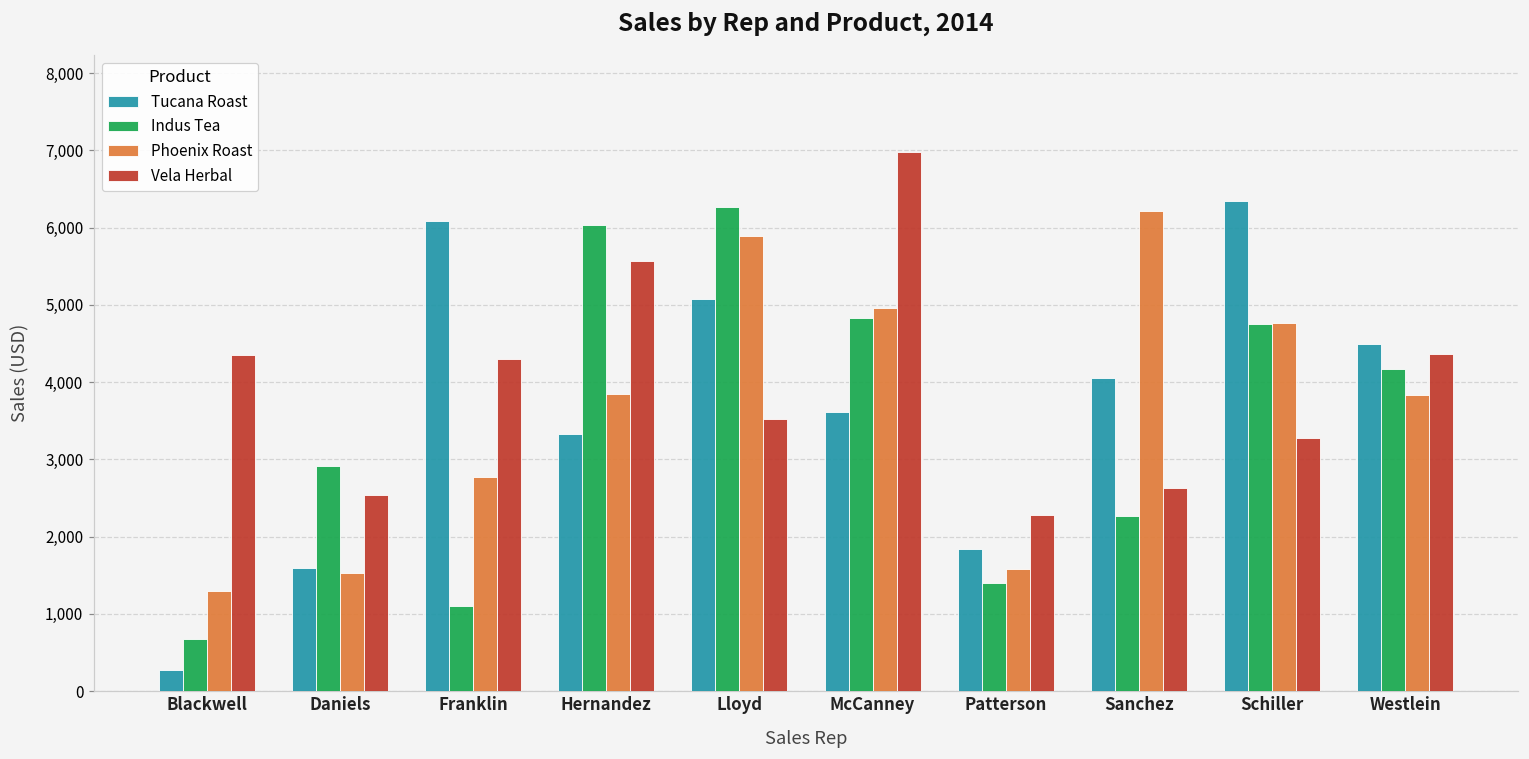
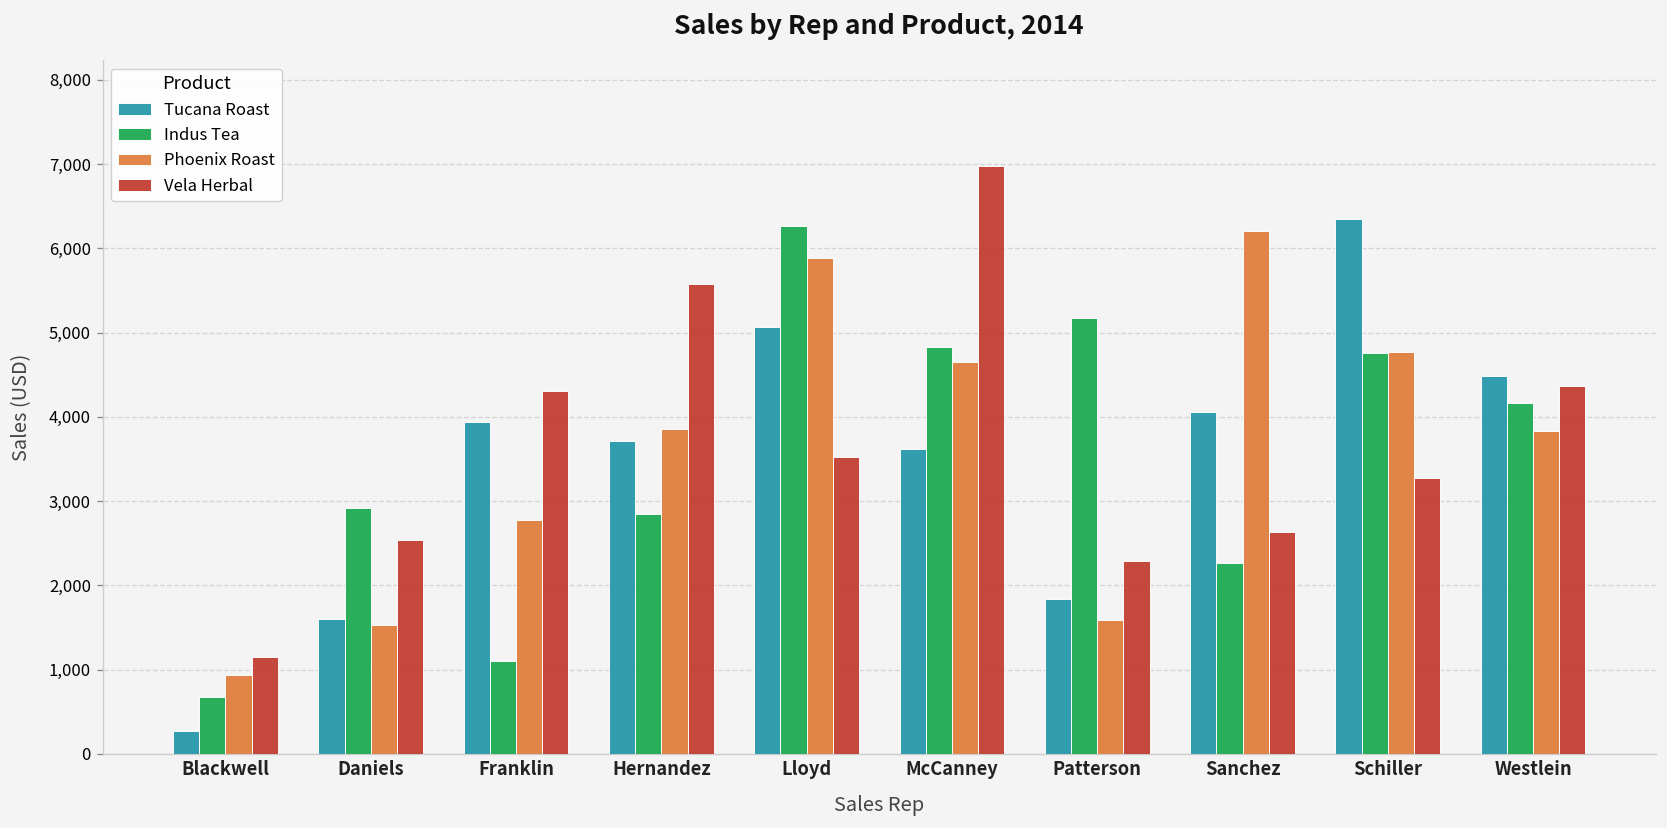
Phoenix Roast, Blackwell: 1,300 -> 900
Vela Herbal, Blackwell: 4,400 -> 1,200
Tucana Roast, Franklin: 6,100 -> 3,900
Tucana Roast, Hernandez: 3,300 -> 3,700
Indus Tea, Hernandez: 6,000 -> 2,900
Phoenix Roast, McCanney: 5,000 -> 4,600
Indus Tea, Patterson: 1,400 -> 5,200
